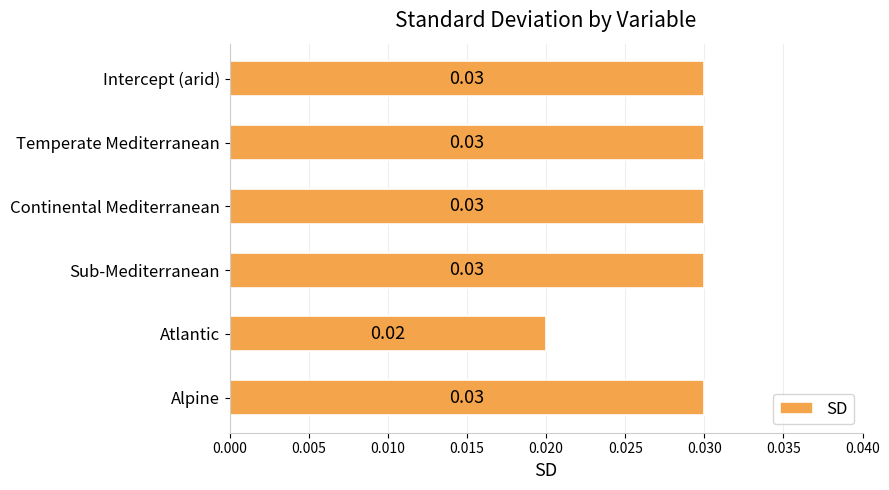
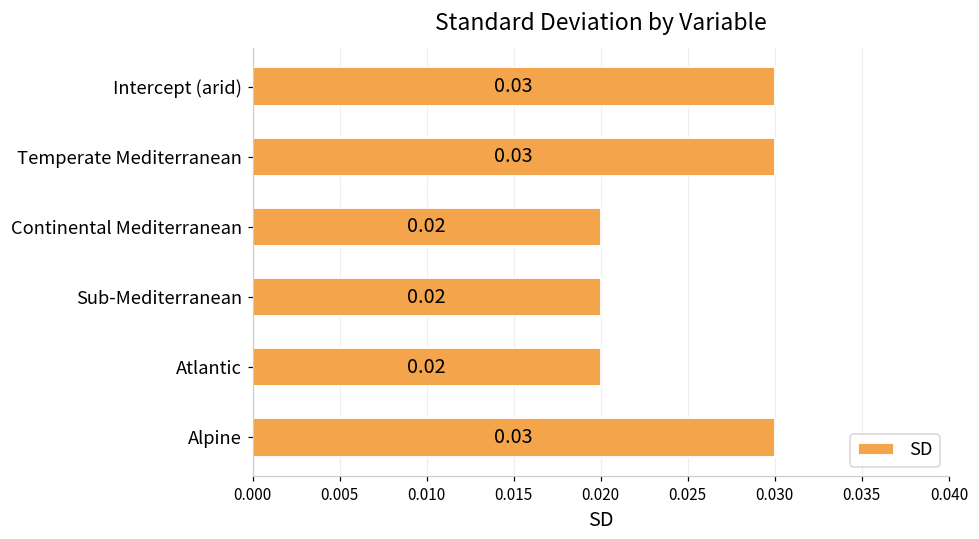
Continental Mediterranean: 0.03 -> 0.02
Sub-Mediterranean: 0.03 -> 0.02
